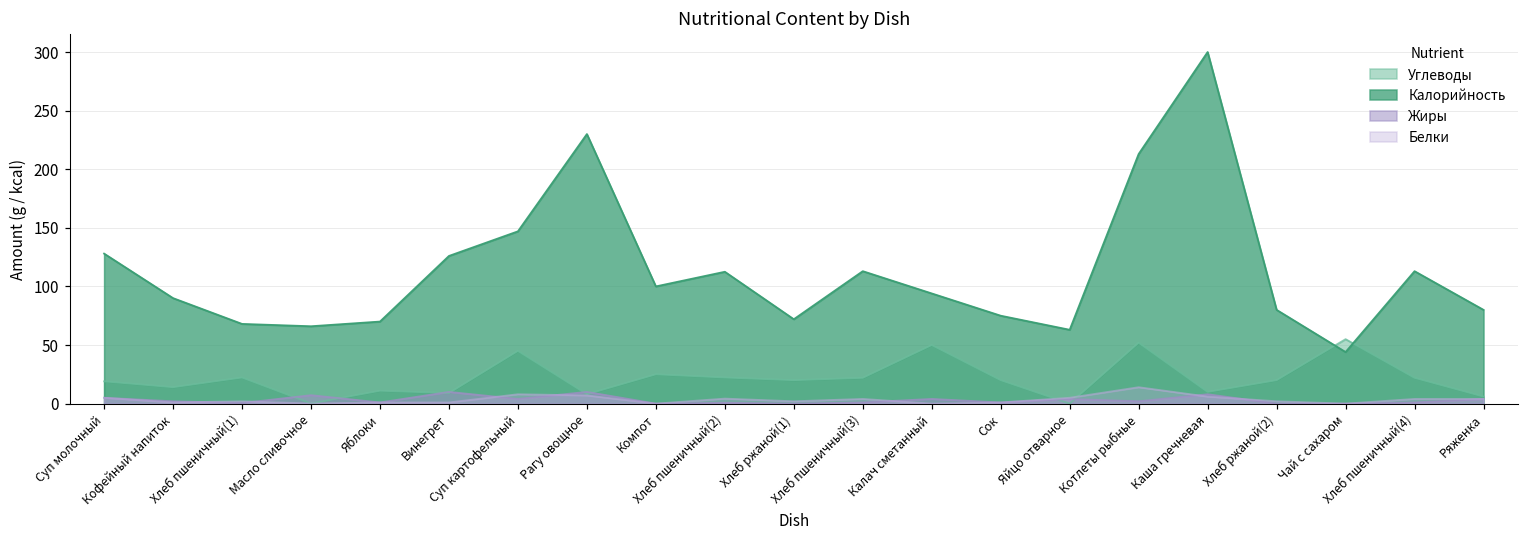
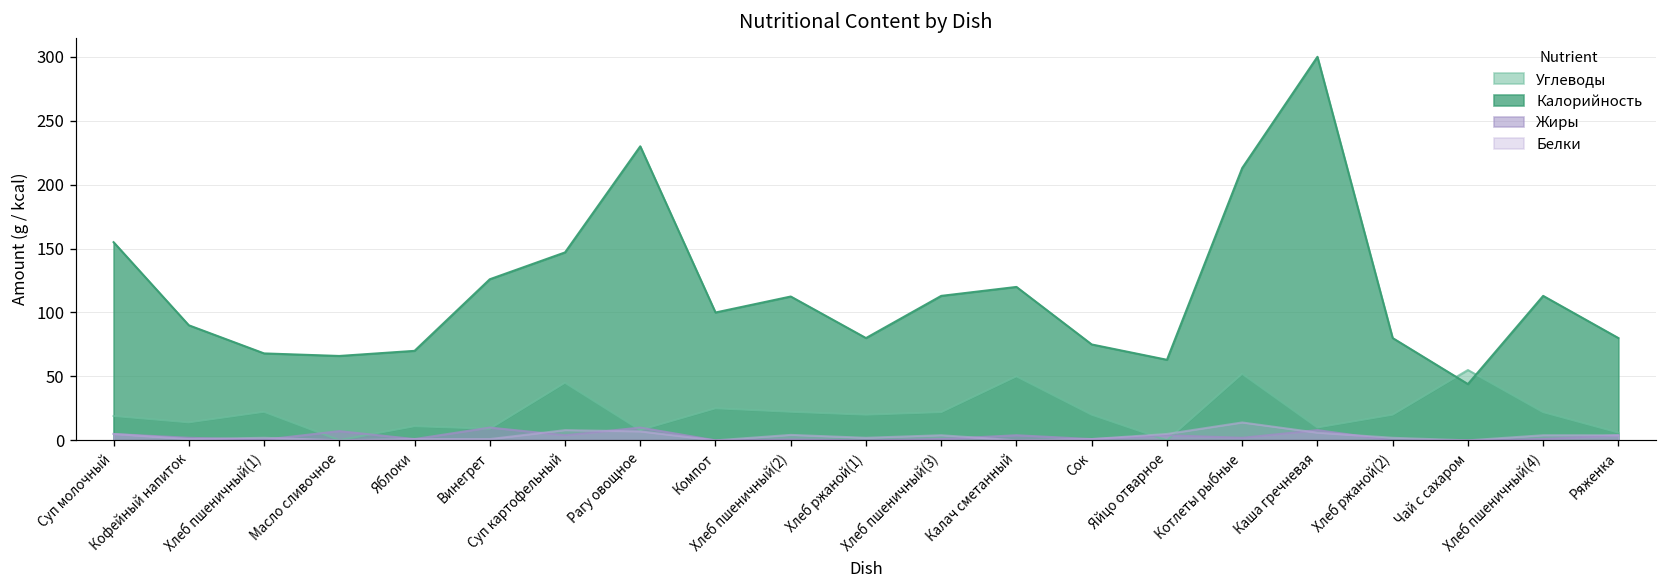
Калорийность, Суп молочный: 128 -> 155
Калорийность, Хлеб ржаной(1): 72 -> 80
Калорийность, Калач сметанный: 94 -> 120
